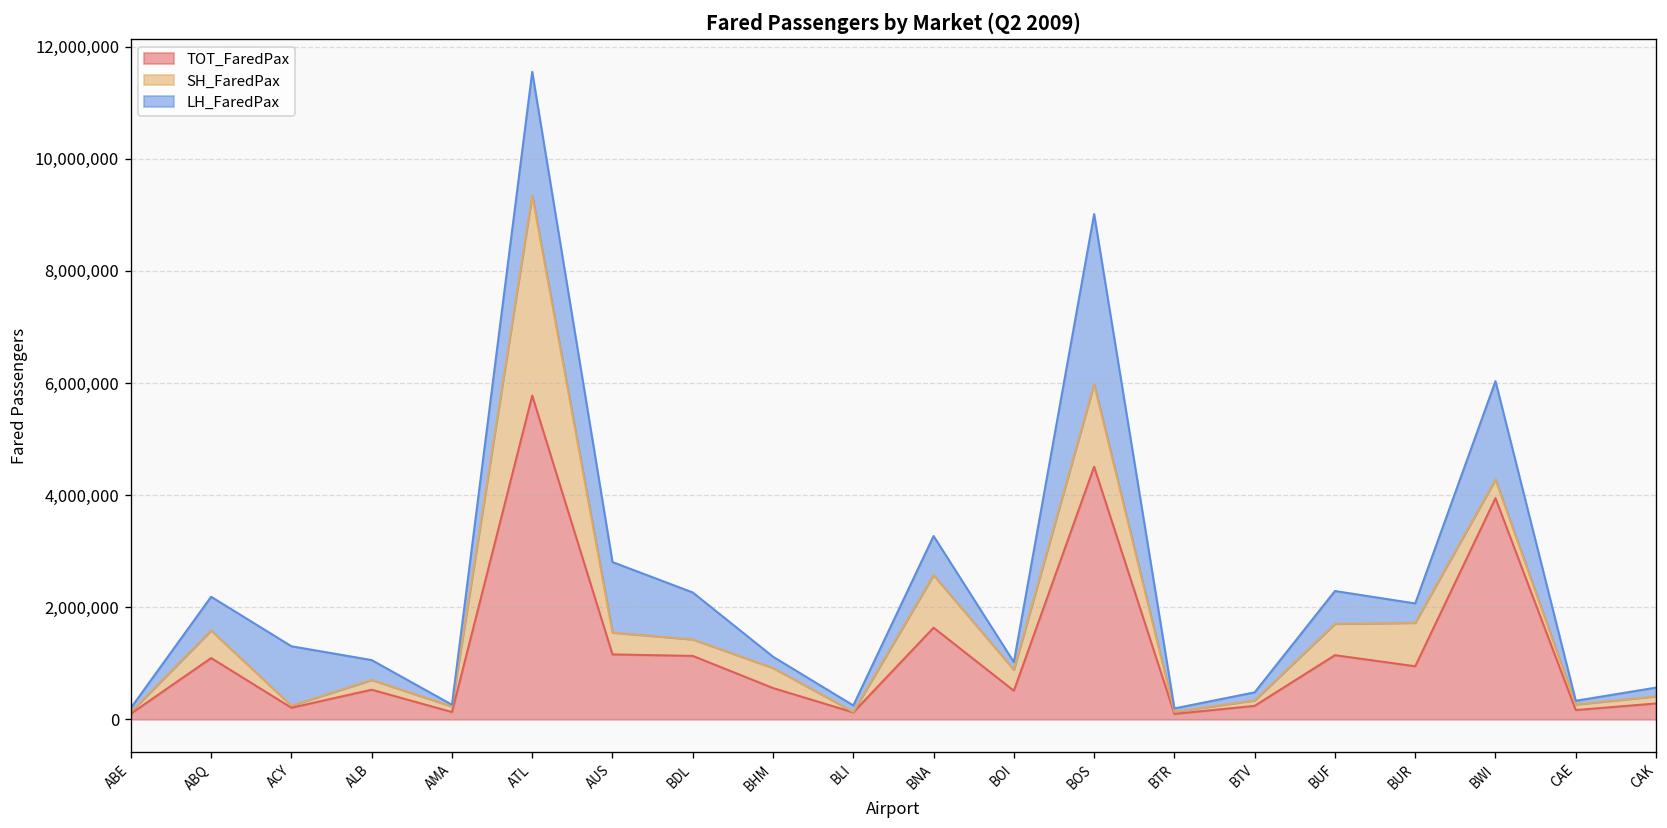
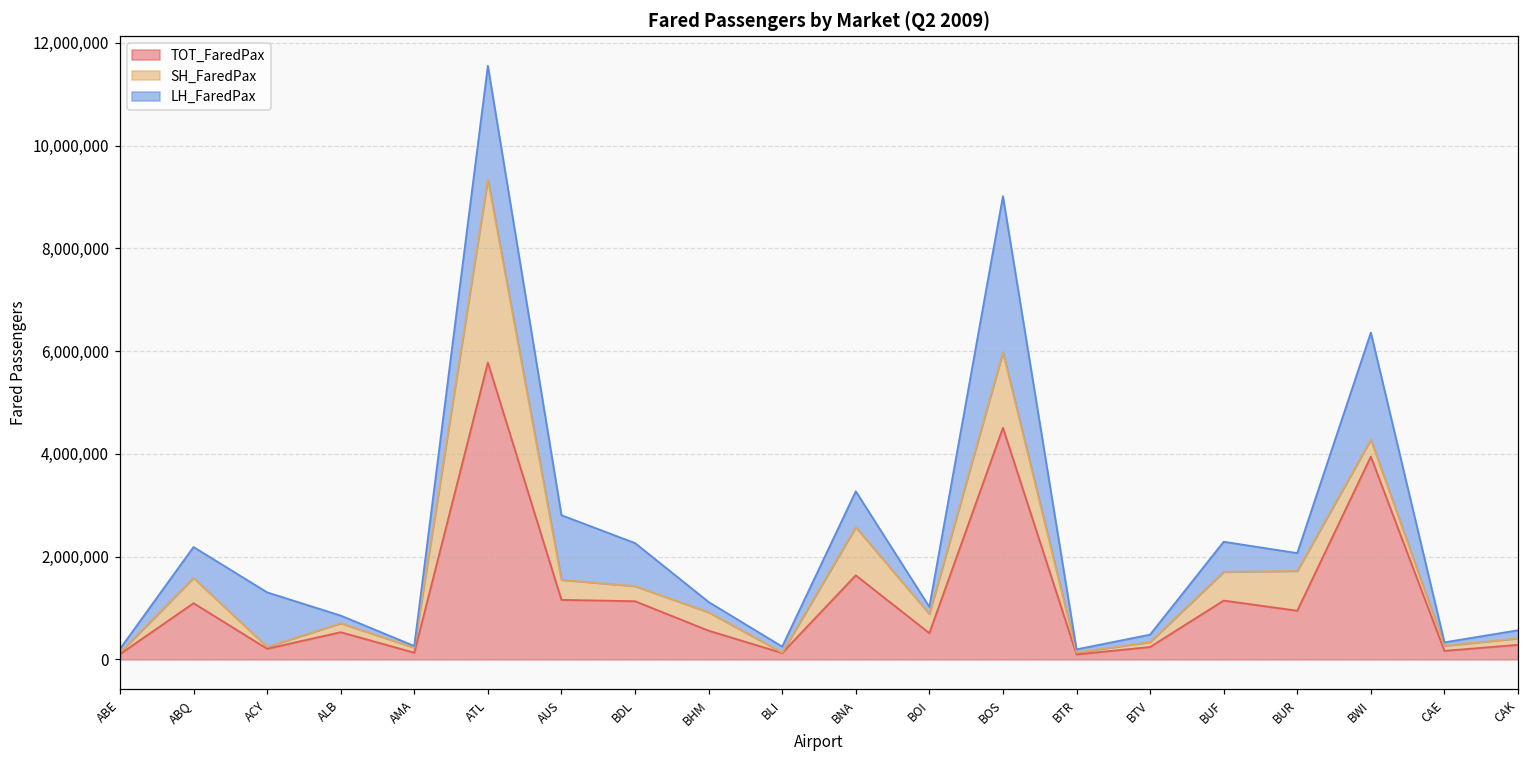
LH_FaredPax, ALB: 400,000 -> 200,000
LH_FaredPax, BWI: 1,800,000 -> 2,100,000
